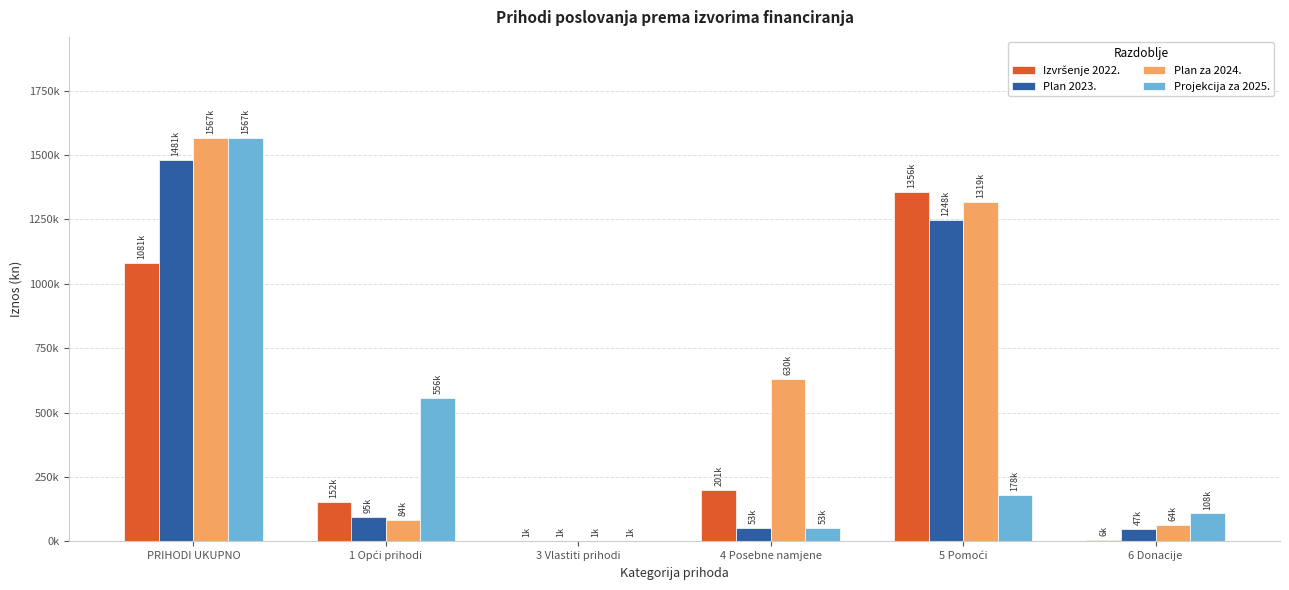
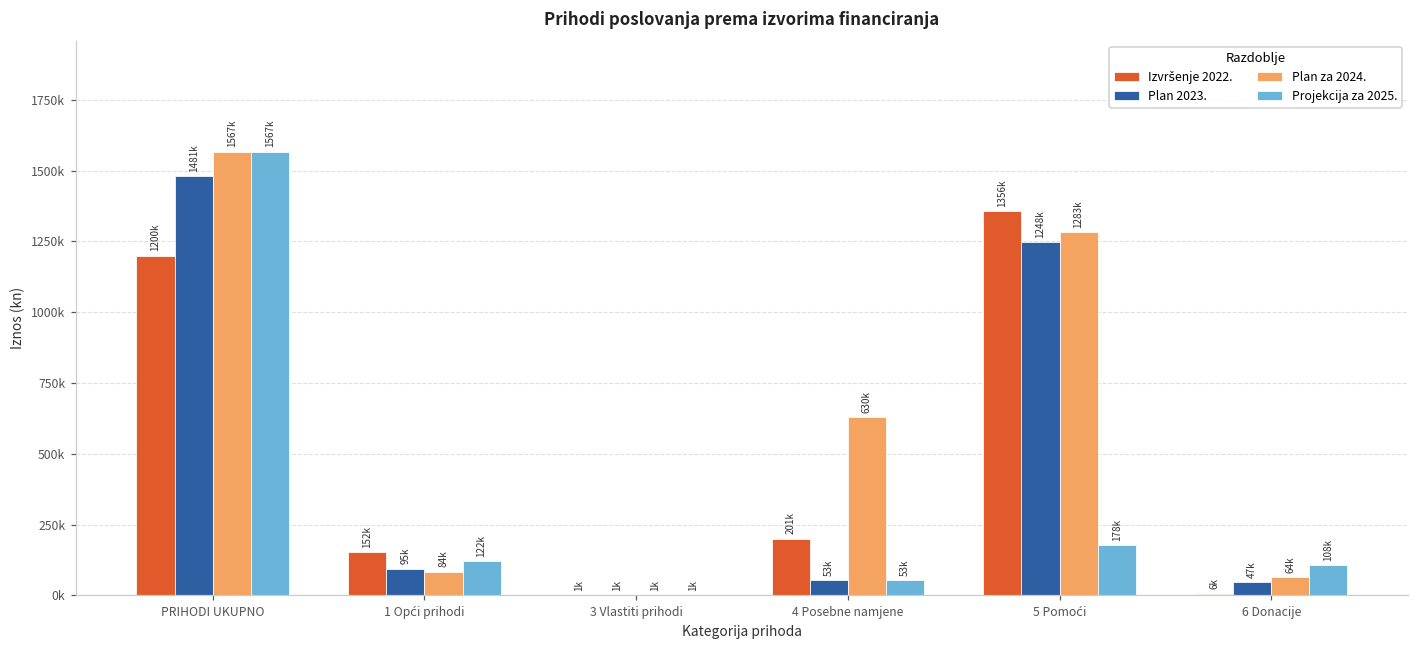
Izvršenje 2022., PRIHODI UKUPNO: 1081k -> 1200k
Projekcija za 2025., 1 Opći prihodi: 556k -> 122k
Plan za 2024., 5 Pomoći: 1319k -> 1283k
